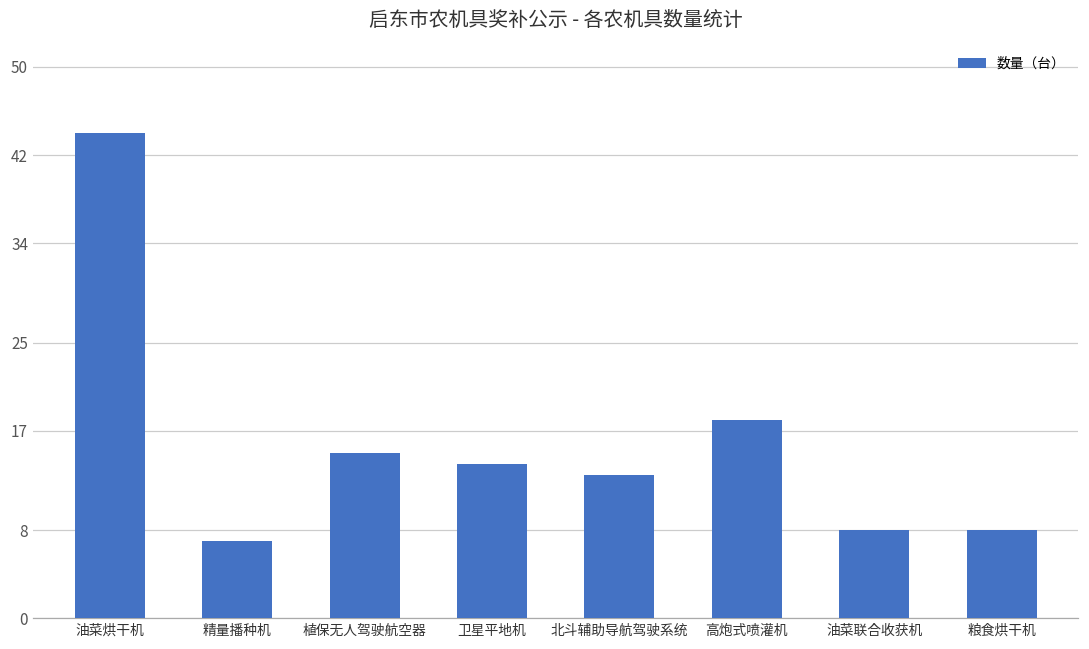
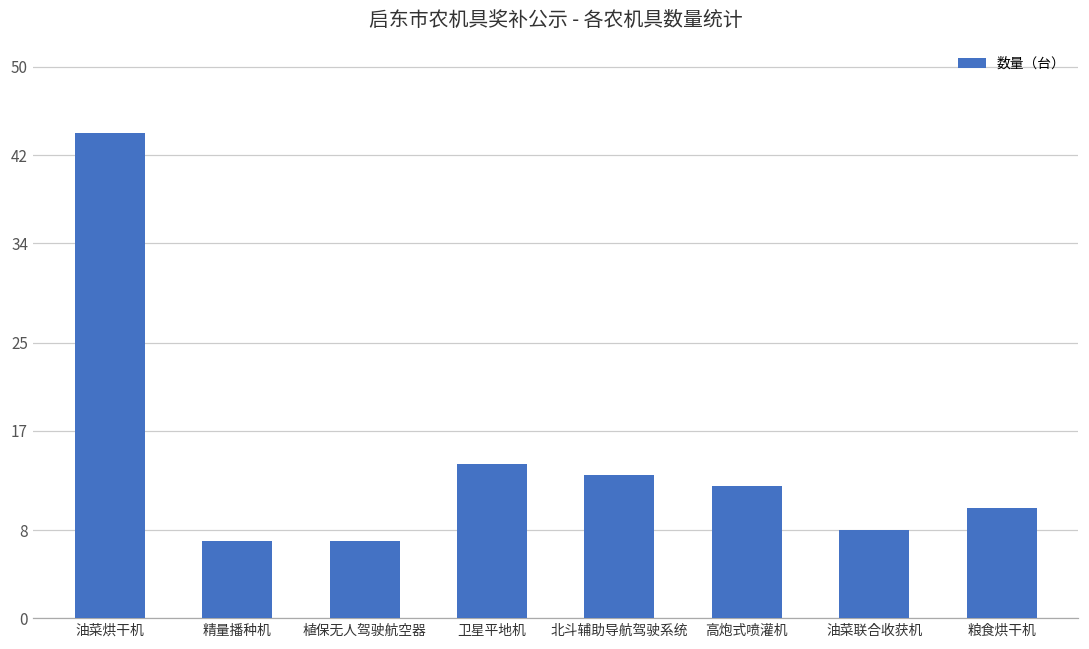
植保无人驾驶航空器: 15 -> 7
高炮式喷灌机: 18 -> 12
粮食烘干机: 8 -> 10
